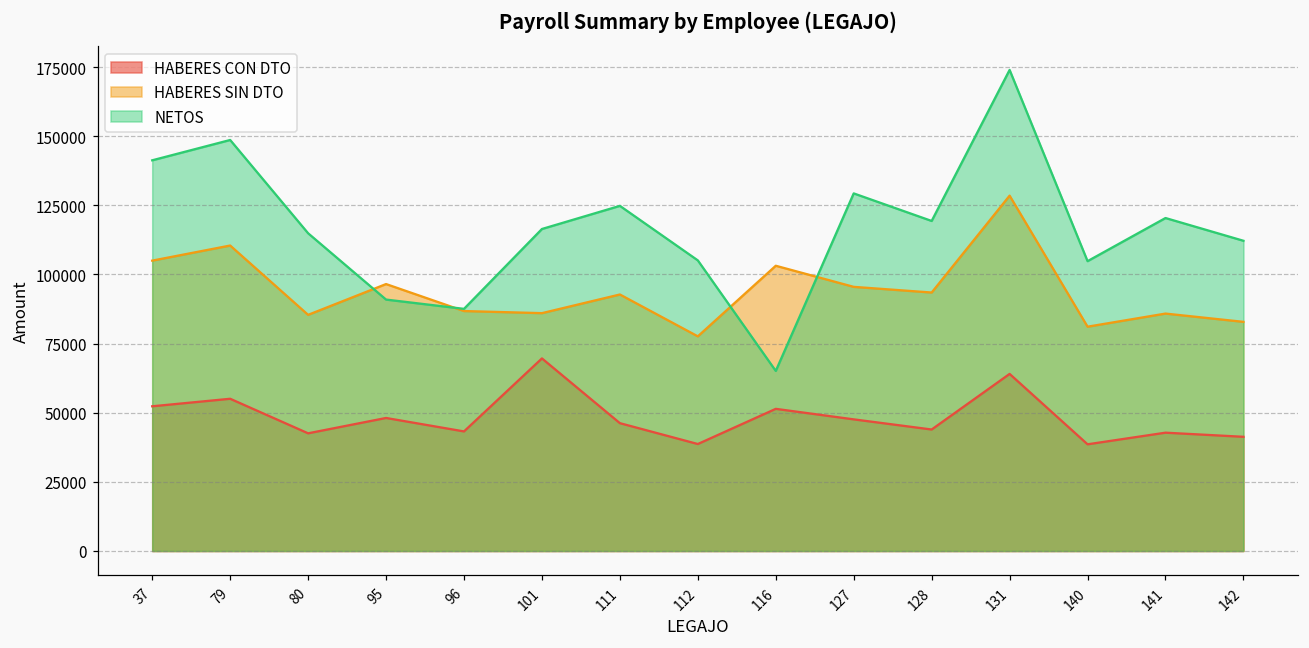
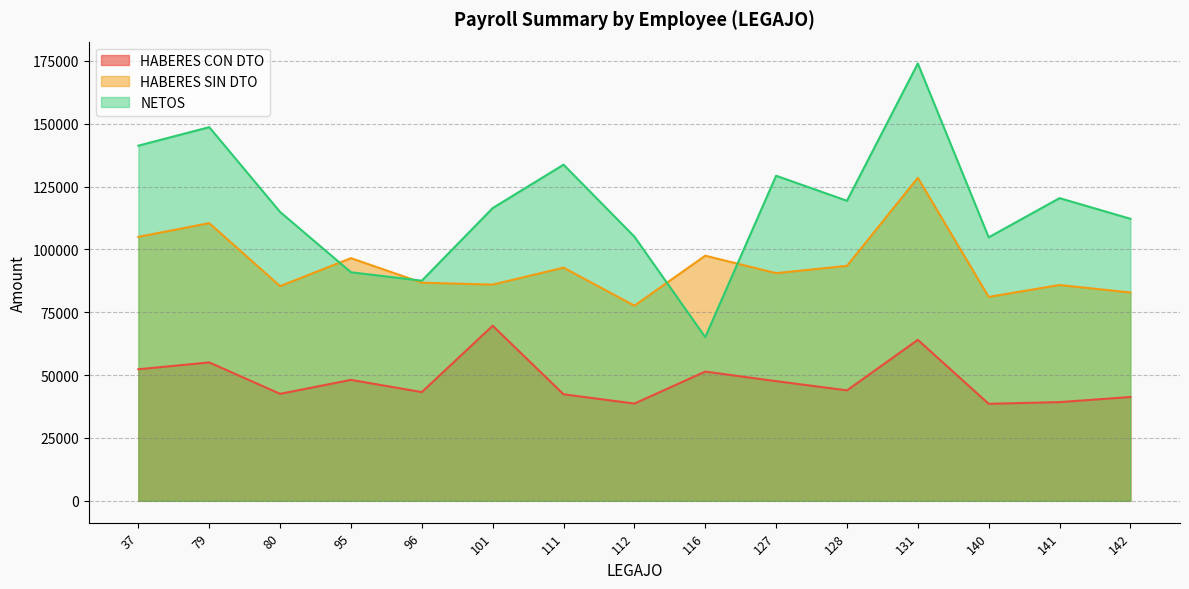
HABERES CON DTO, 111: 46000 -> 42000
NETOS, 111: 125000 -> 134000
HABERES SIN DTO, 116: 103000 -> 98000
HABERES SIN DTO, 127: 96000 -> 91000
HABERES CON DTO, 141: 43000 -> 39000
